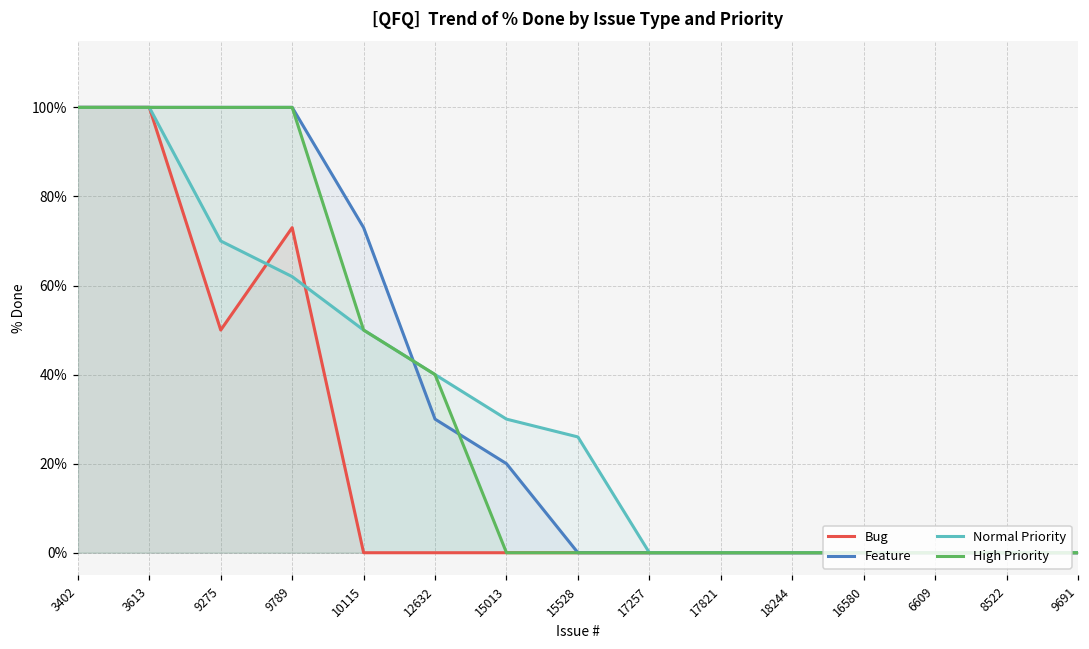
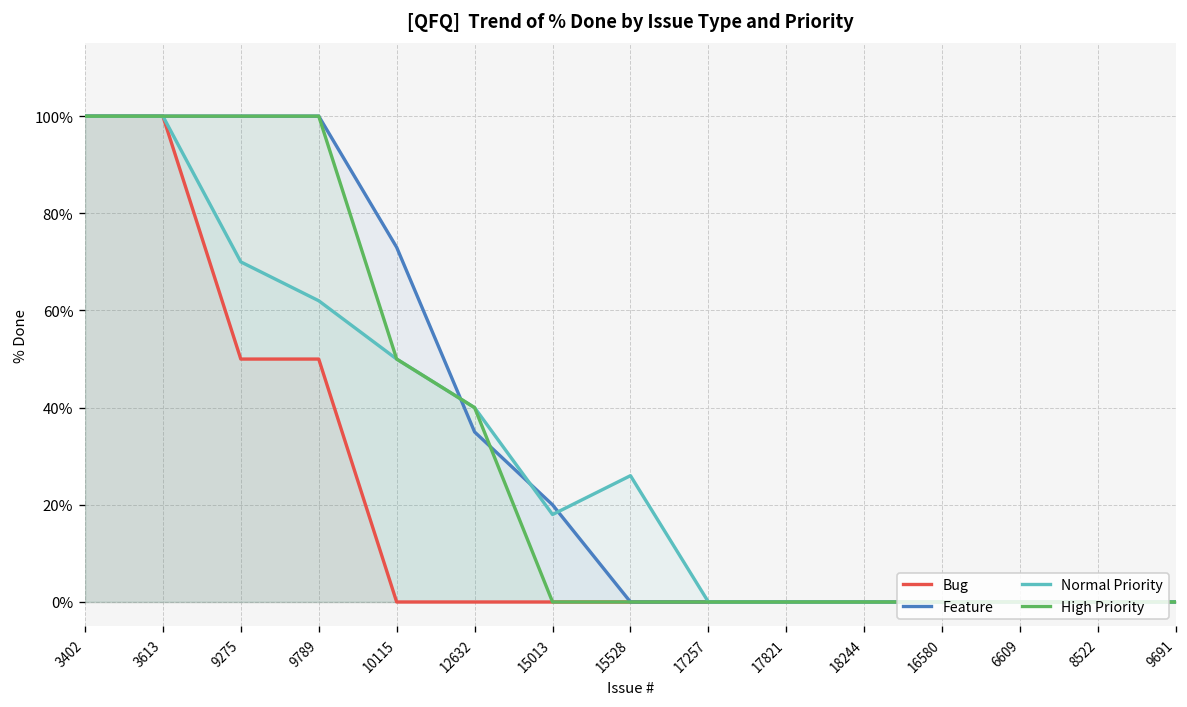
Bug, 9789: 73% -> 50%
Feature, 12632: 30% -> 35%
Normal Priority, 15013: 30% -> 18%
